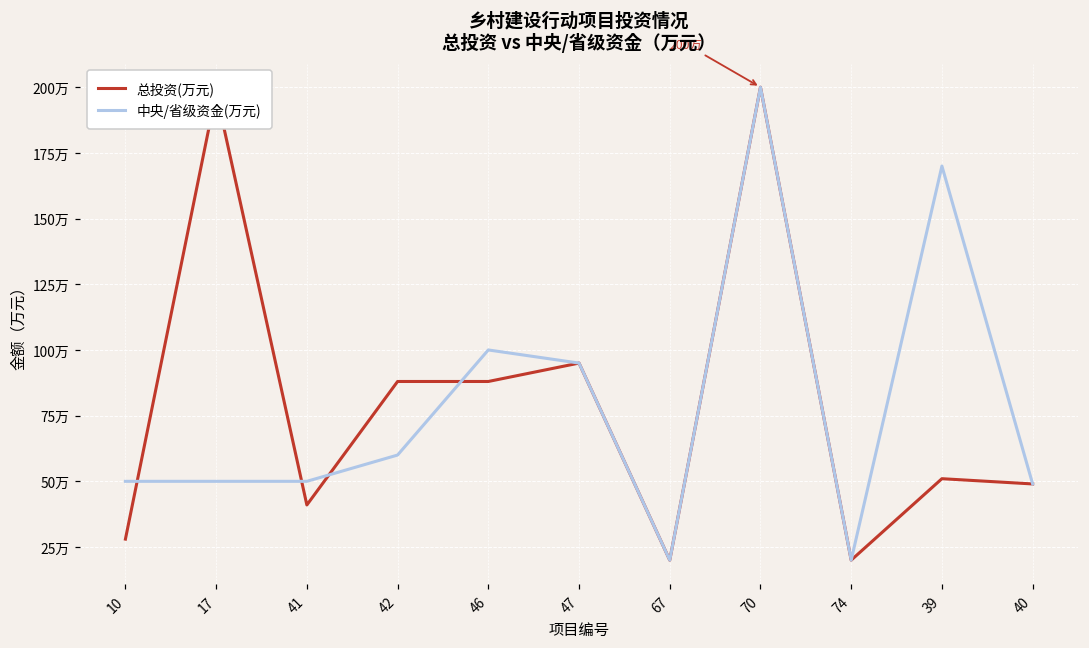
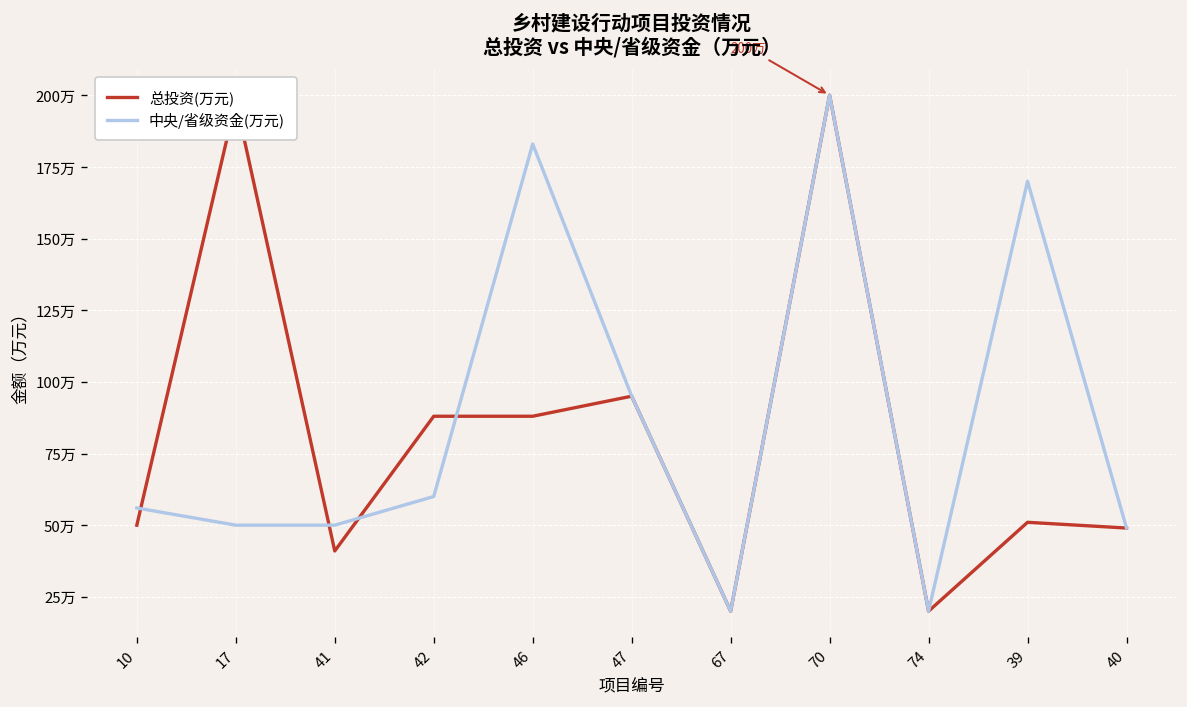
总投资(万元), 10: 28万 -> 50万
中央/省级资金(万元), 10: 50万 -> 56万
中央/省级资金(万元), 46: 100万 -> 183万
